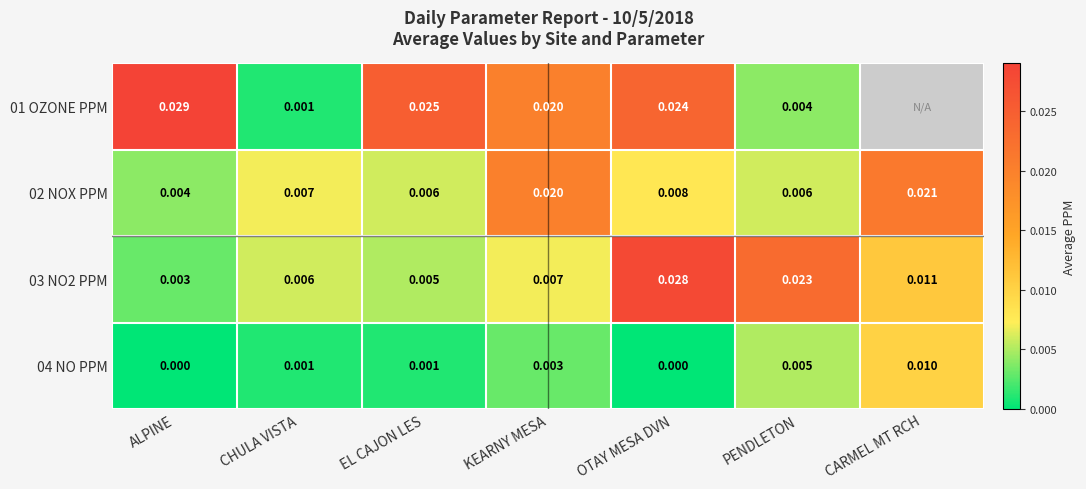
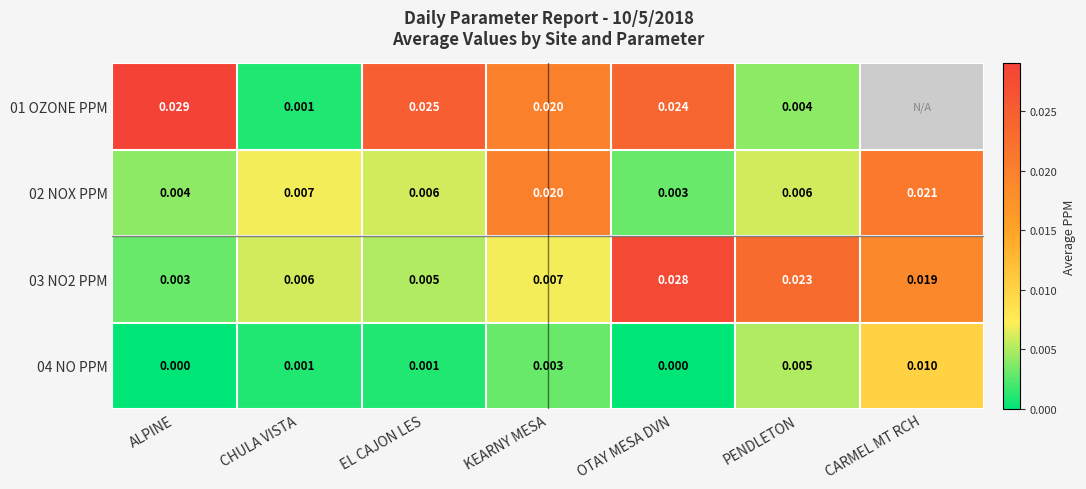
02 NOX PPM, OTAY MESA DVN: 0.008 -> 0.003
03 NO2 PPM, CARMEL MT RCH: 0.011 -> 0.019
